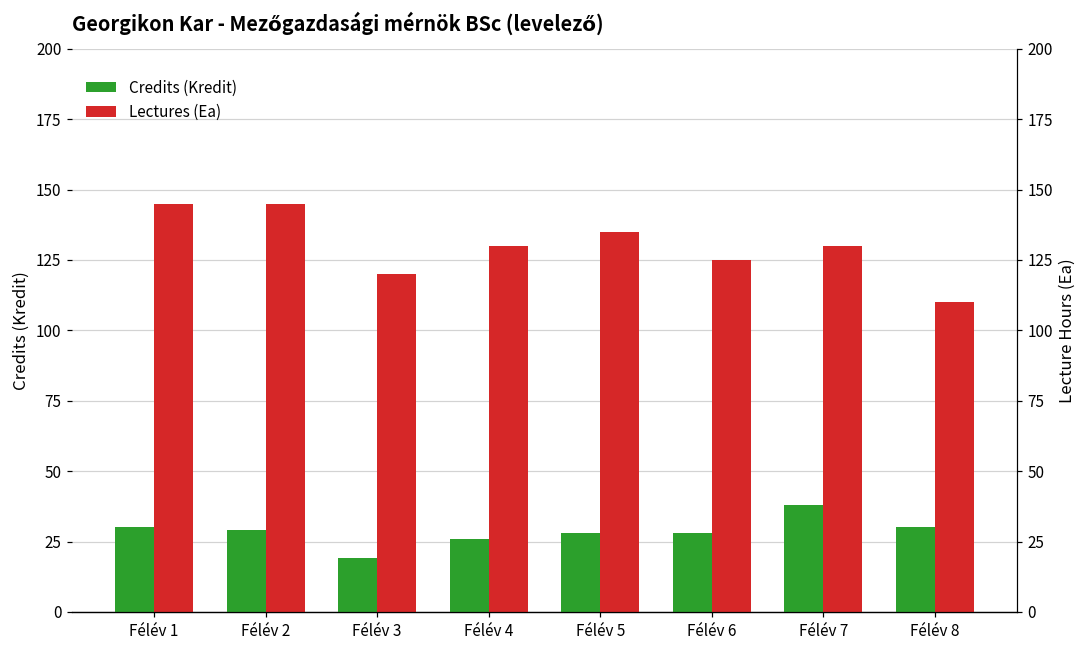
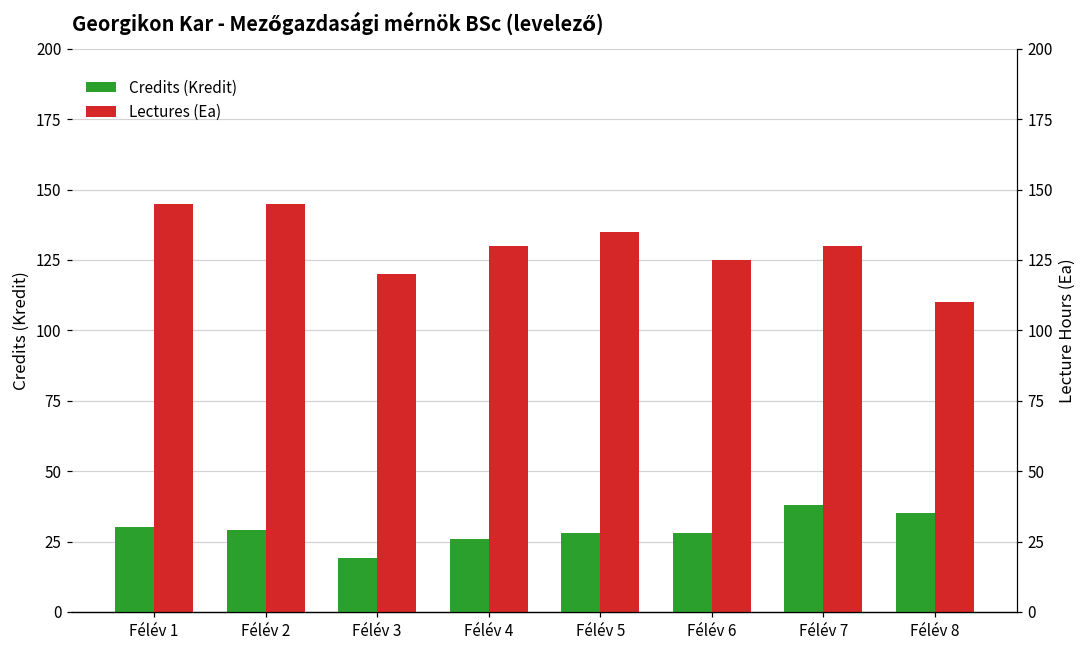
Credits (Kredit), Félév 8: 30 -> 35
